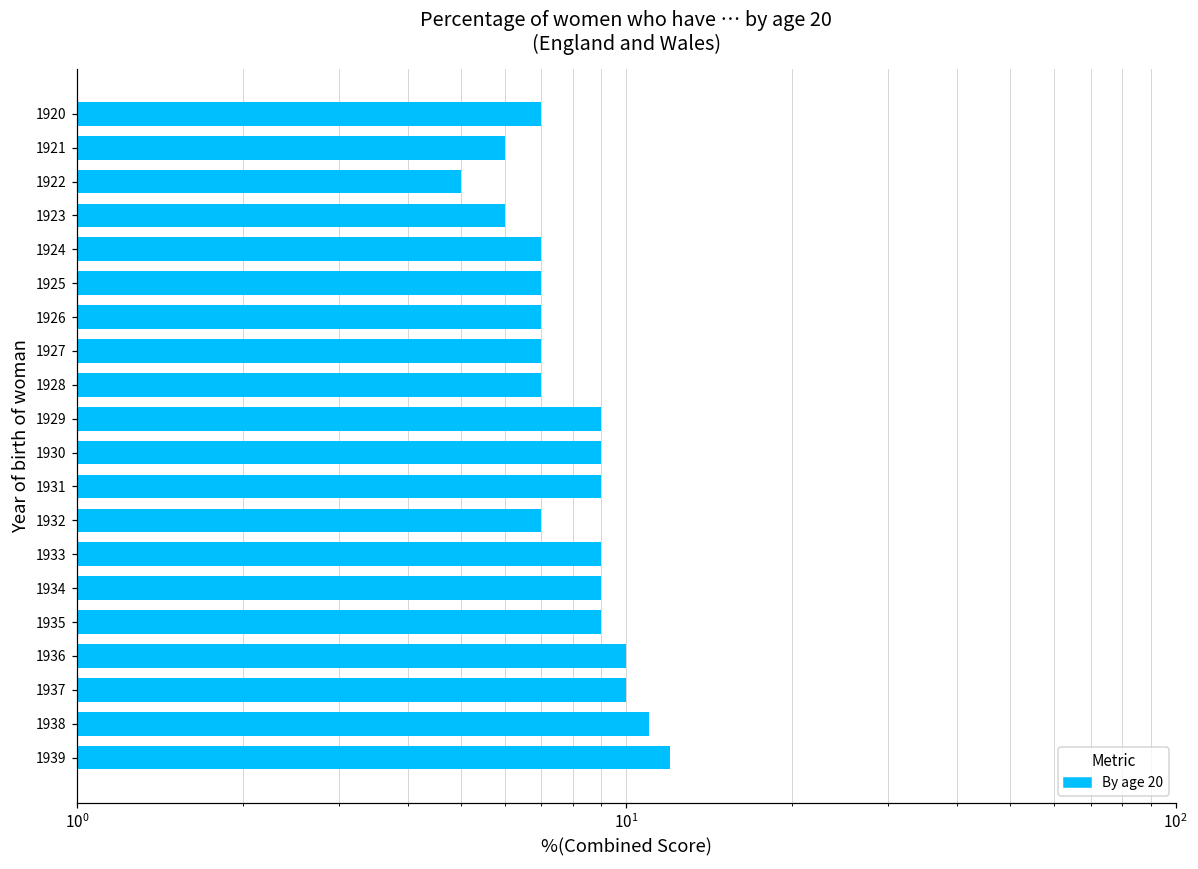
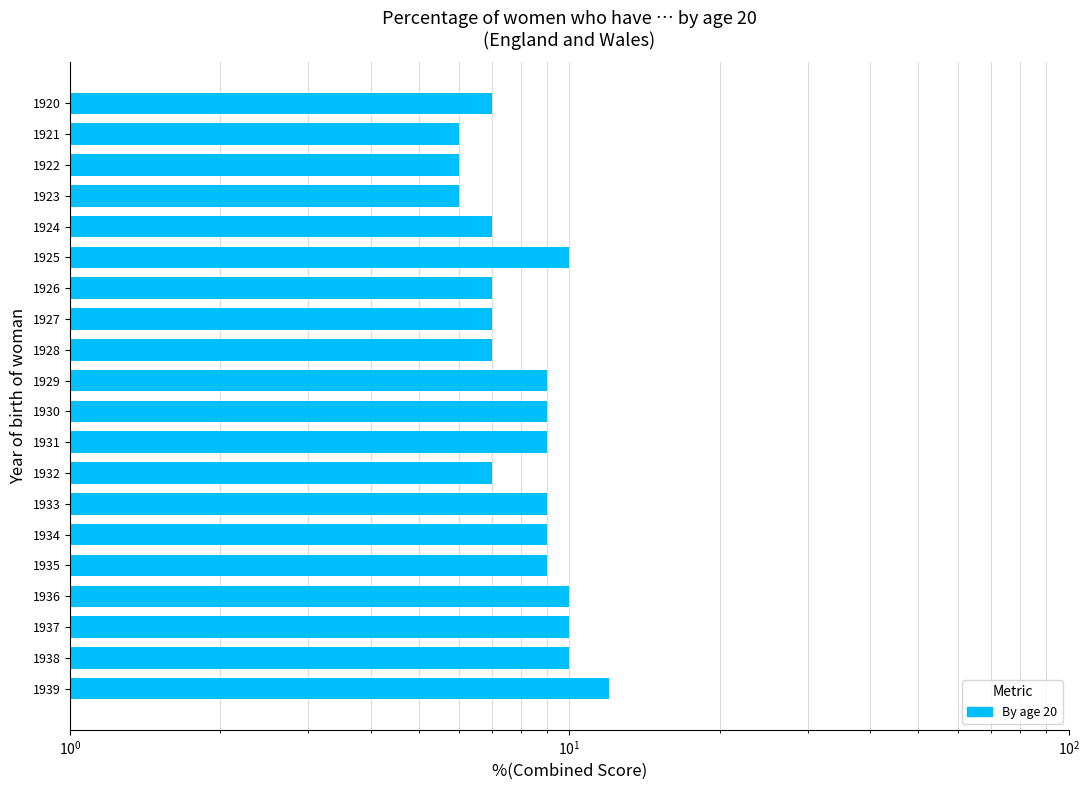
1922: 5 -> 6
1925: 7 -> 10
1938: 11 -> 10
